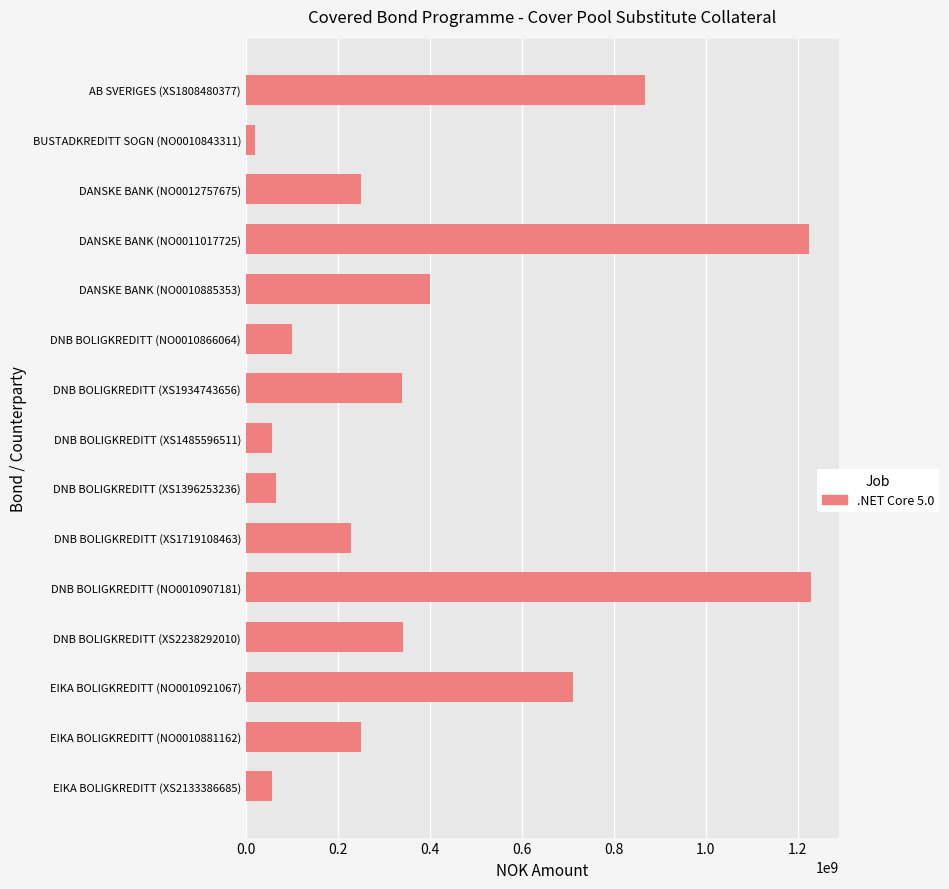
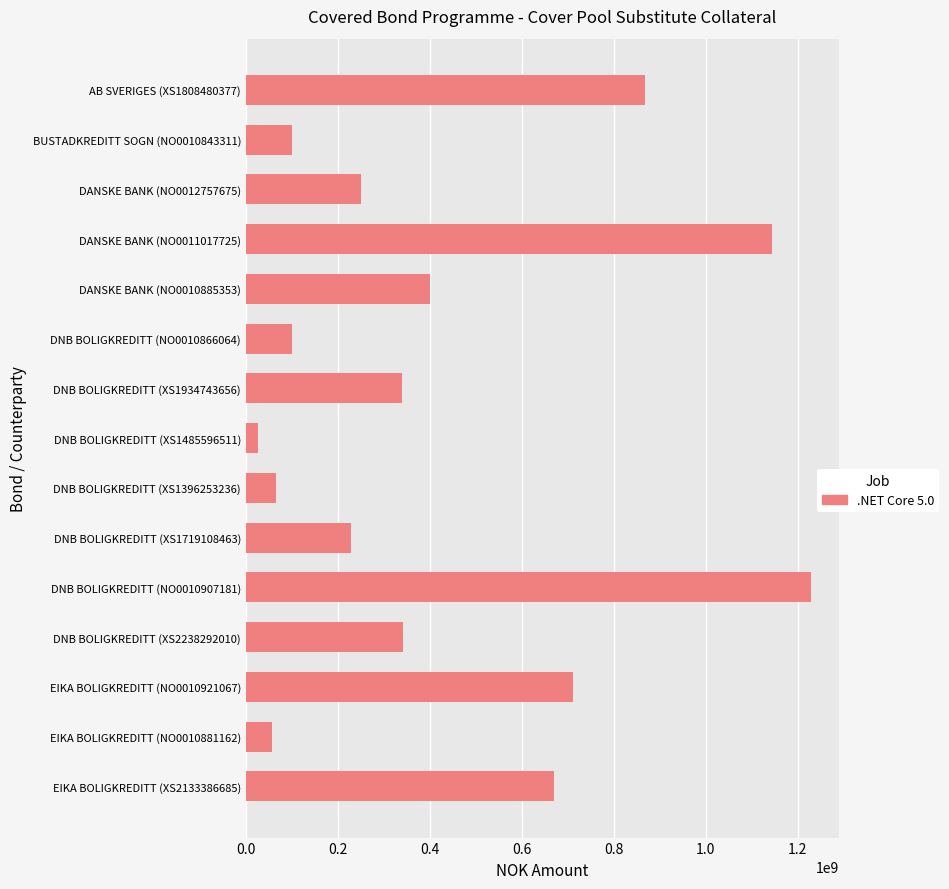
BUSTADKREDITT SOGN (NO0010843311): 20000000 -> 100000000
DANSKE BANK (NO0011017725): 1220000000 -> 1140000000
DNB BOLIGKREDITT (XS1485596511): 60000000 -> 30000000
EIKA BOLIGKREDITT (NO0010881162): 250000000 -> 60000000
EIKA BOLIGKREDITT (XS2133386685): 60000000 -> 670000000
